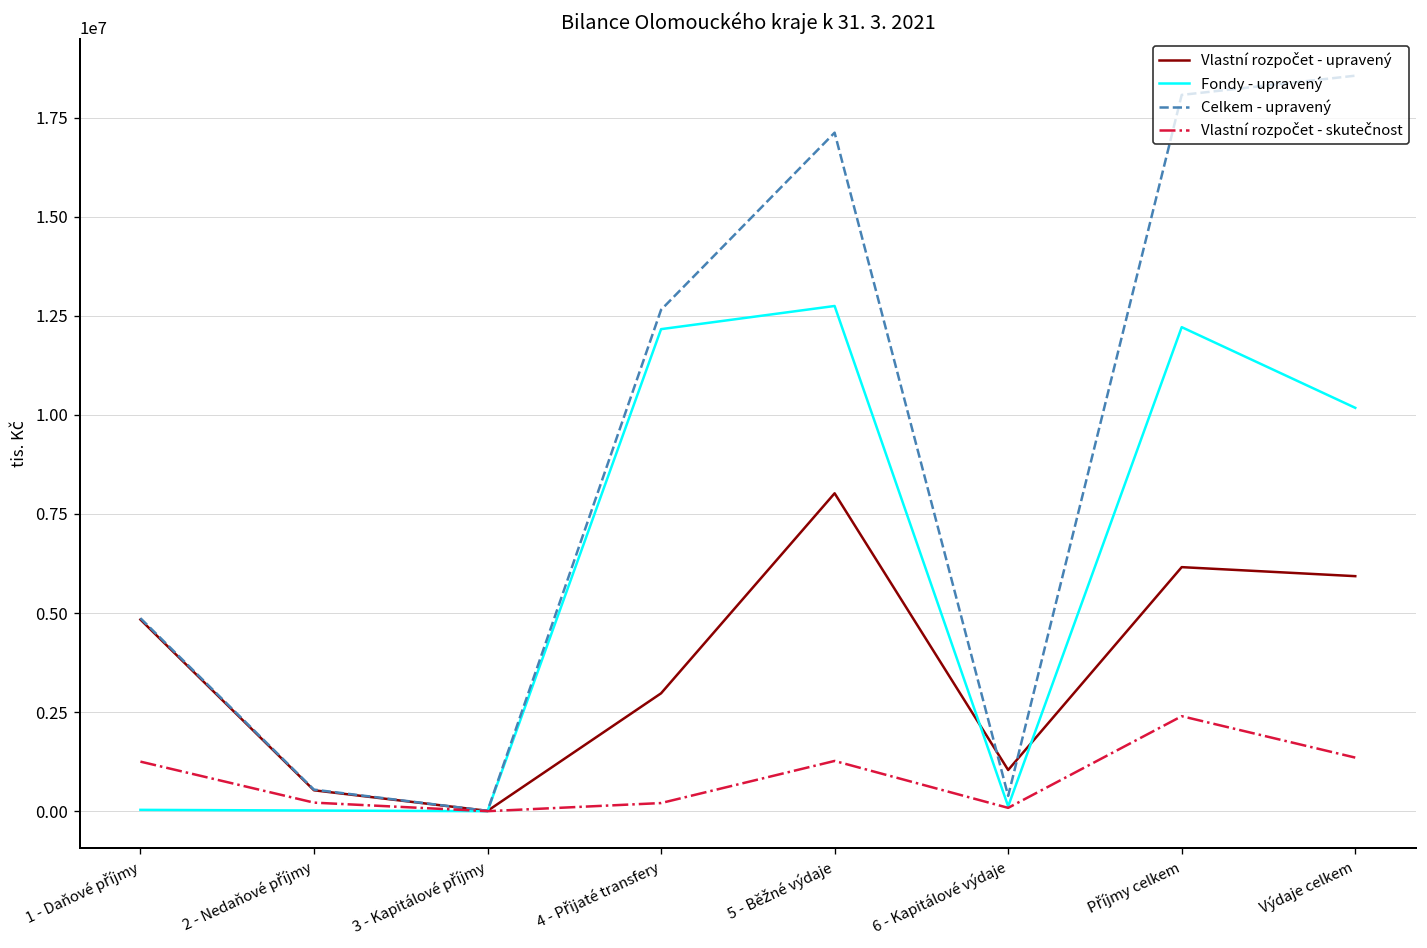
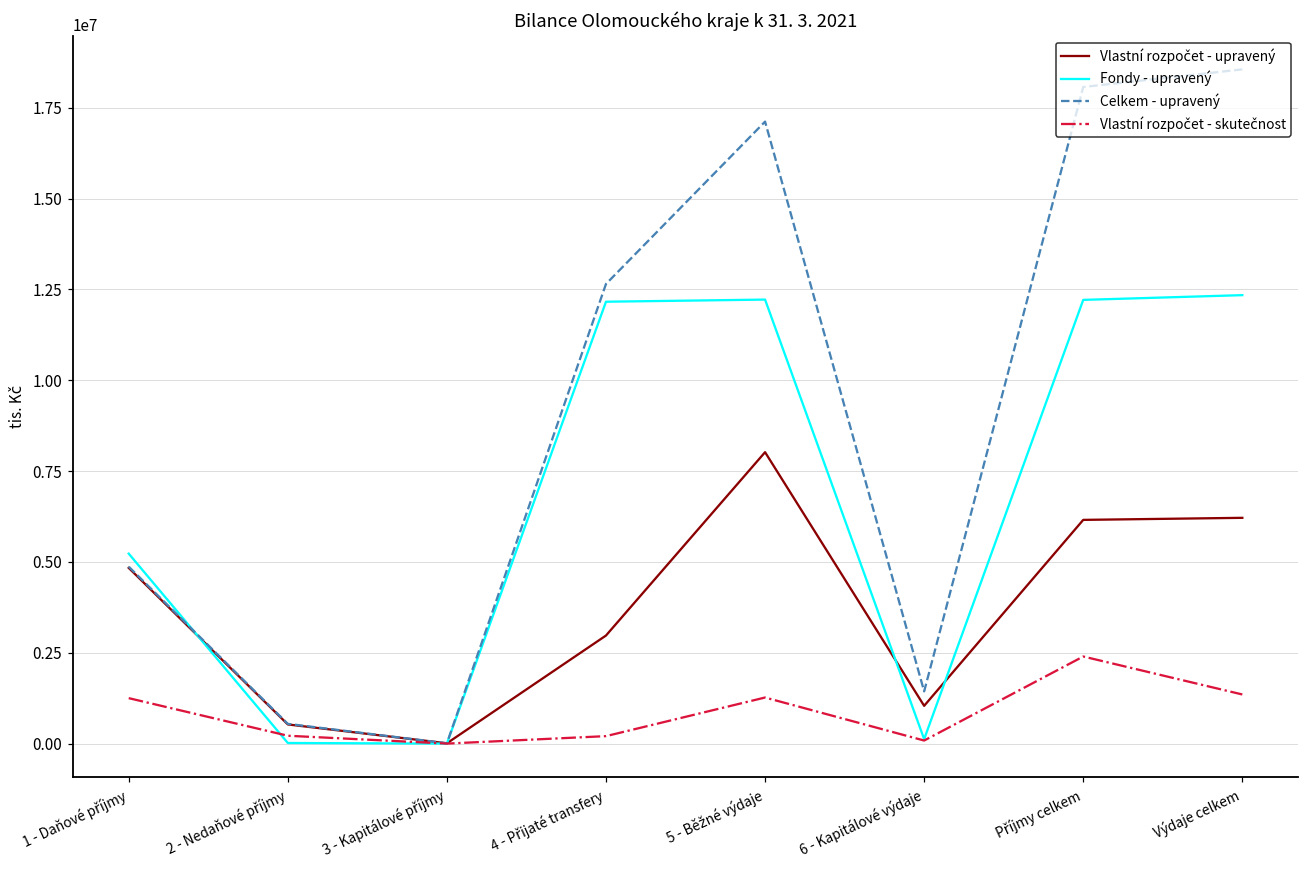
Fondy - upravený, 1 - Daňové příjmy: 0 -> 5200000
Fondy - upravený, 5 - Běžné výdaje: 12700000 -> 12200000
Celkem - upravený, 6 - Kapitálové výdaje: 400000 -> 1400000
Vlastní rozpočet - upravený, Výdaje celkem: 5900000 -> 6200000
Fondy - upravený, Výdaje celkem: 10200000 -> 12300000
